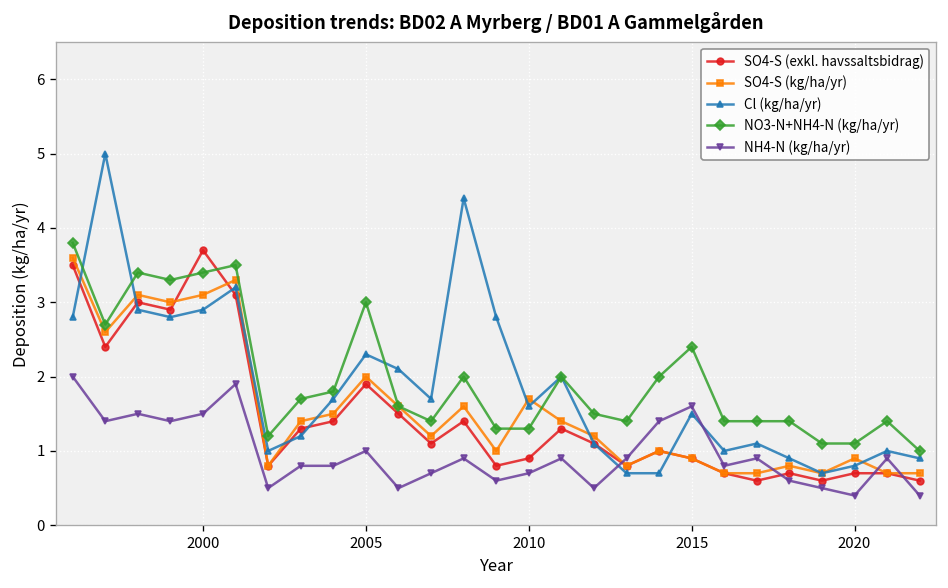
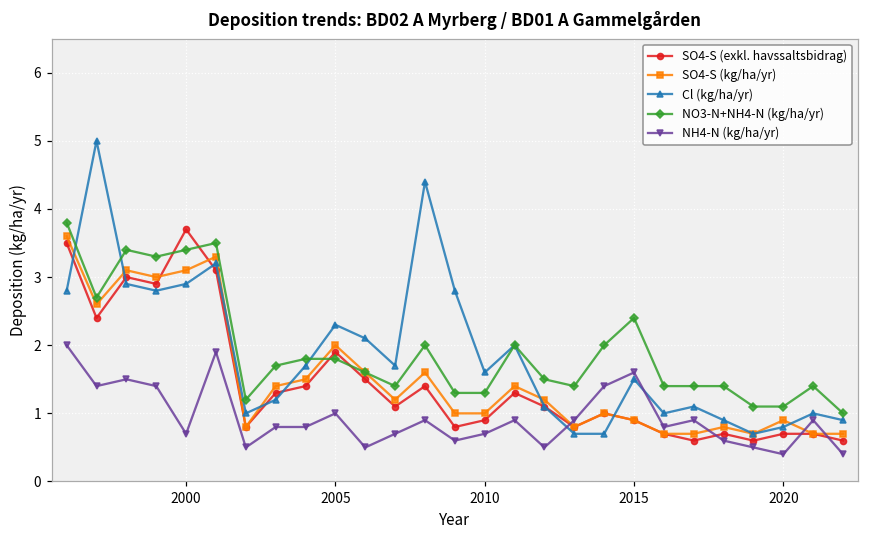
NH4-N (kg/ha/yr), 2000: 1.5 -> 0.7
NO3-N+NH4-N (kg/ha/yr), 2005: 3.0 -> 1.8
SO4-S (kg/ha/yr), 2010: 1.7 -> 1.0
